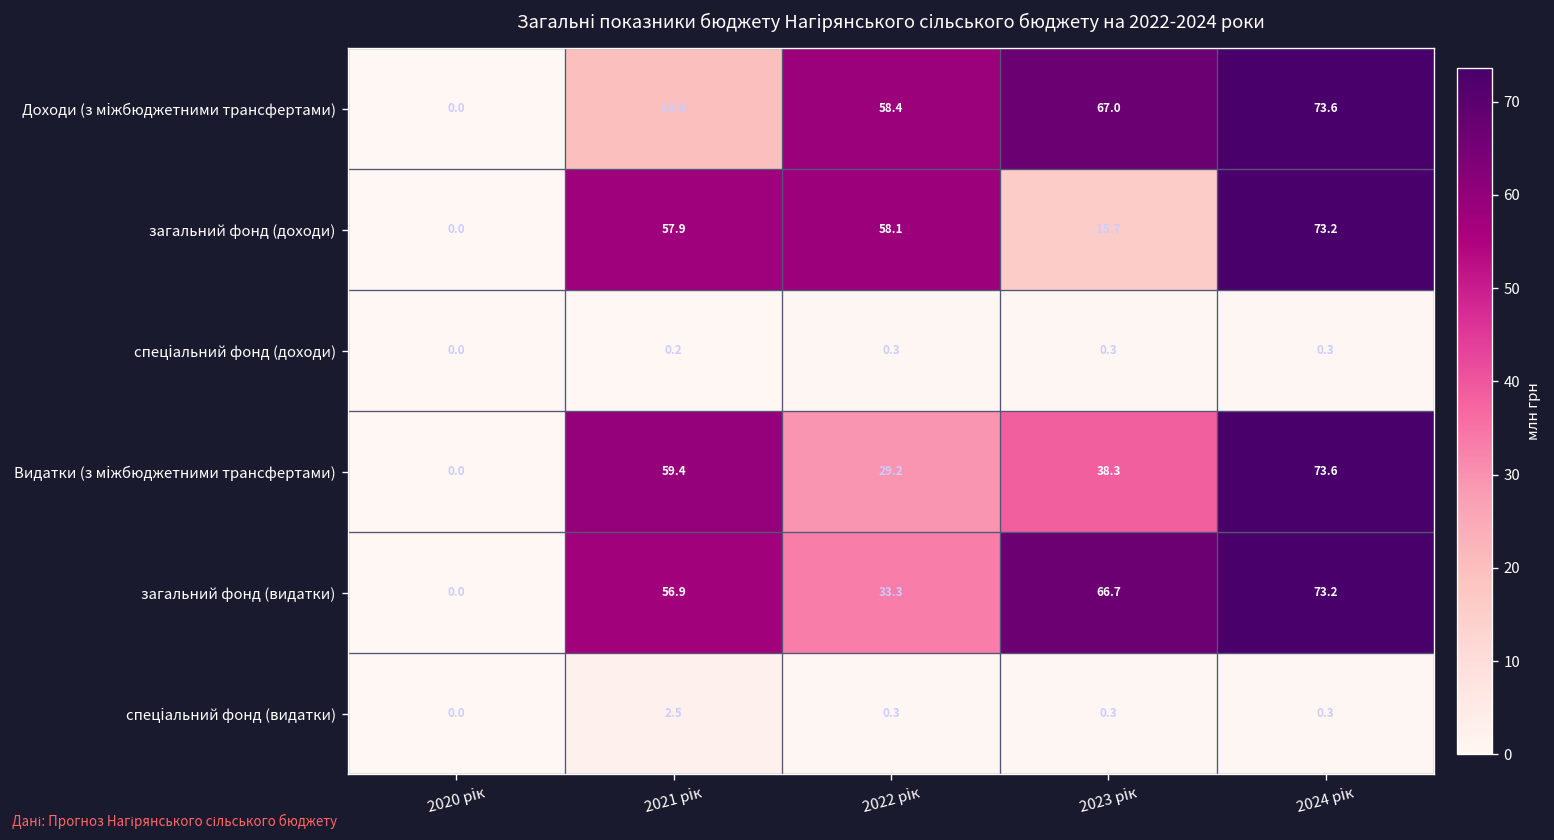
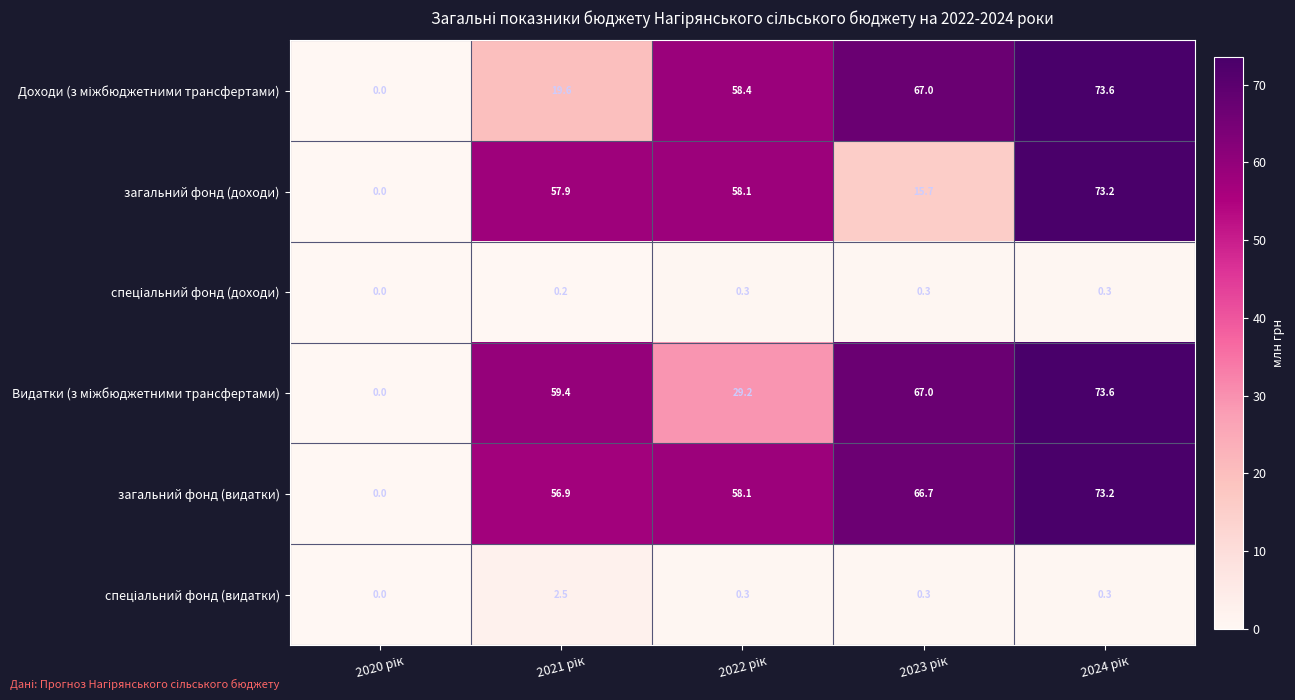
Видатки (з міжбюджетними трансфертами), 2023 рік: 38.3 -> 67.0
загальний фонд (видатки), 2022 рік: 33.3 -> 58.1
